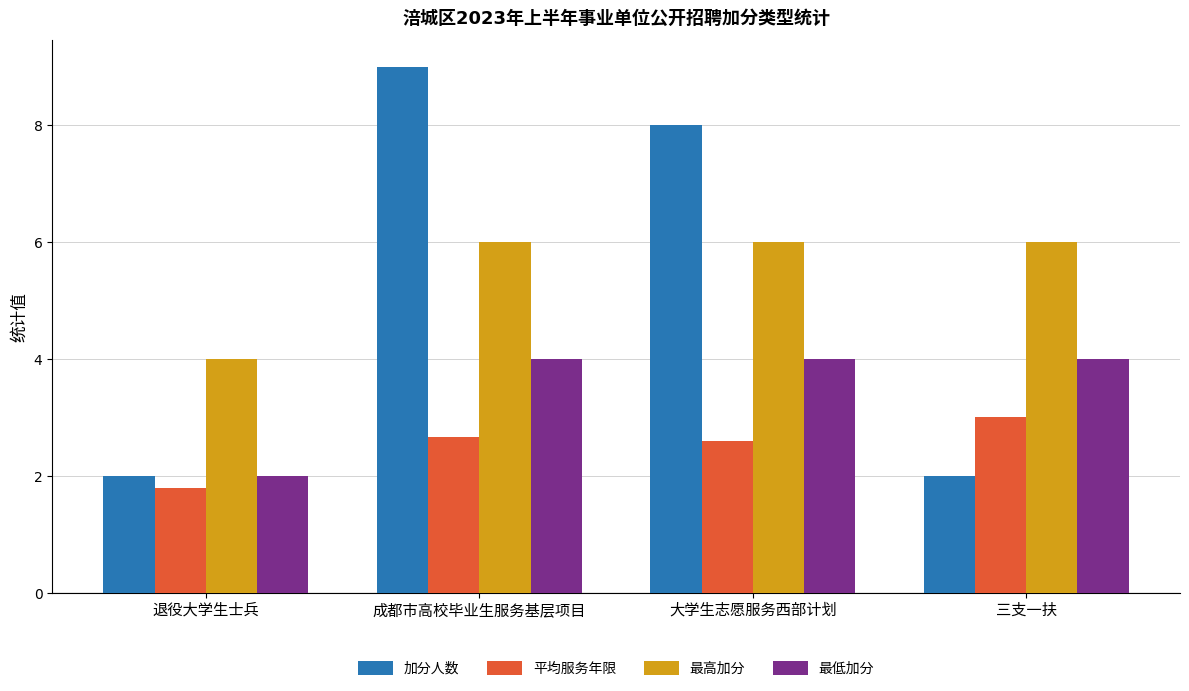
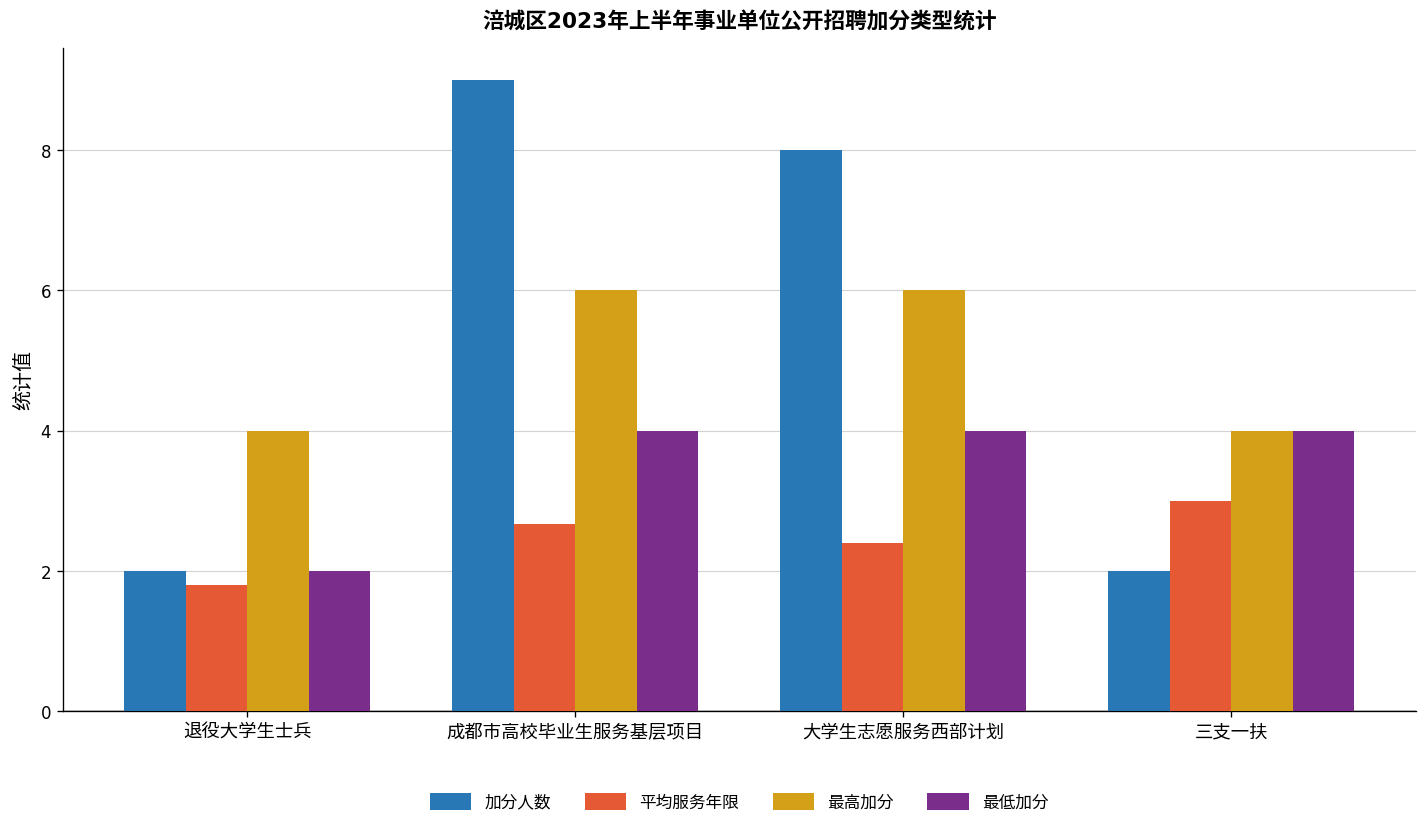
平均服务年限, 大学生志愿服务西部计划: 2.6 -> 2.4
最高加分, 三支一扶: 6 -> 4
